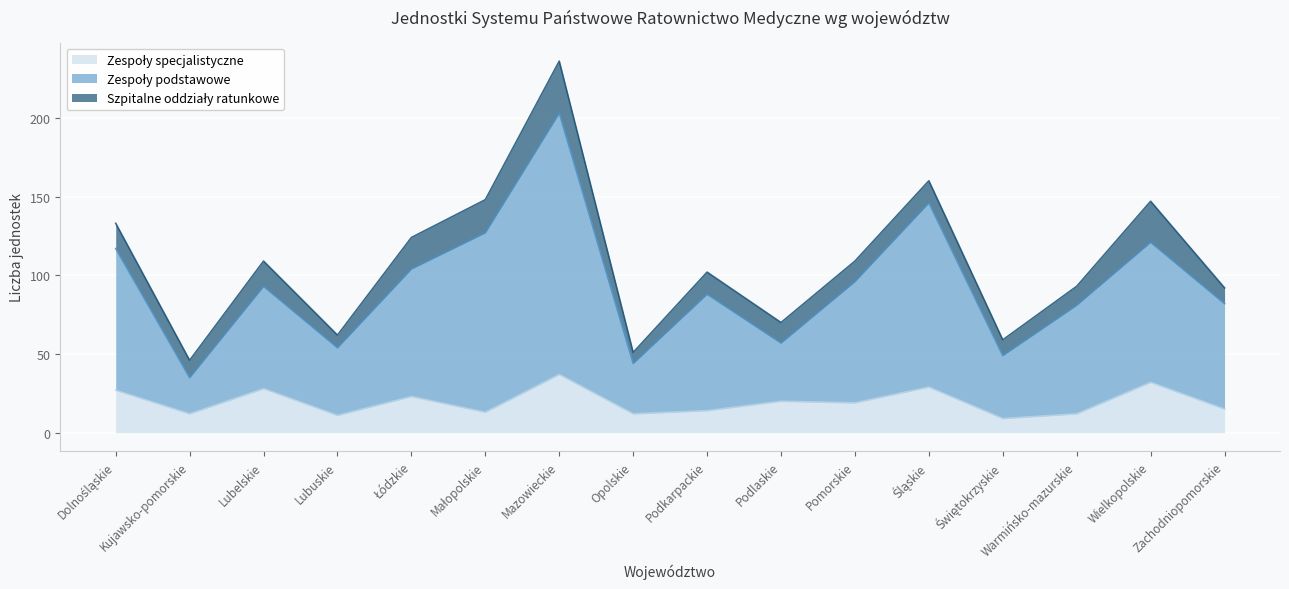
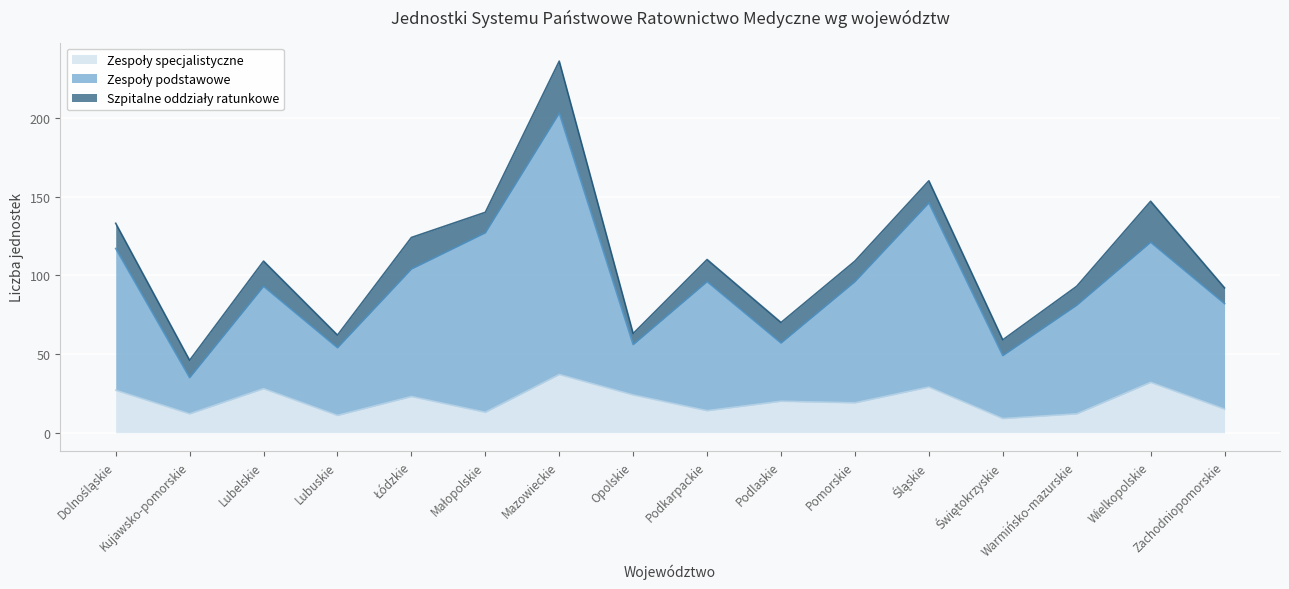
Szpitalne oddziały ratunkowe, Małopolskie: 21 -> 13
Zespoły specjalistyczne, Opolskie: 12 -> 24
Zespoły podstawowe, Podkarpackie: 74 -> 82
